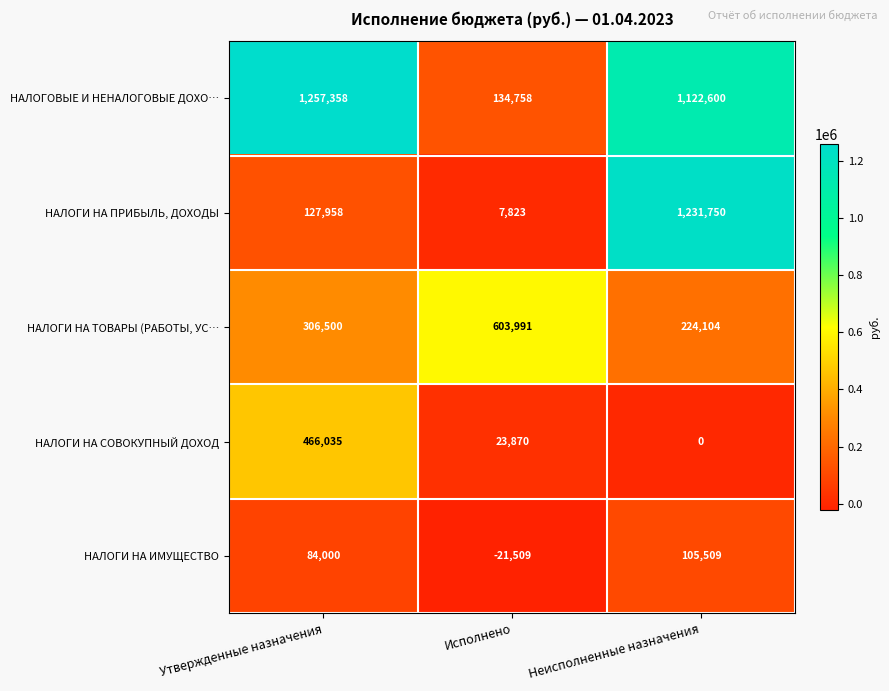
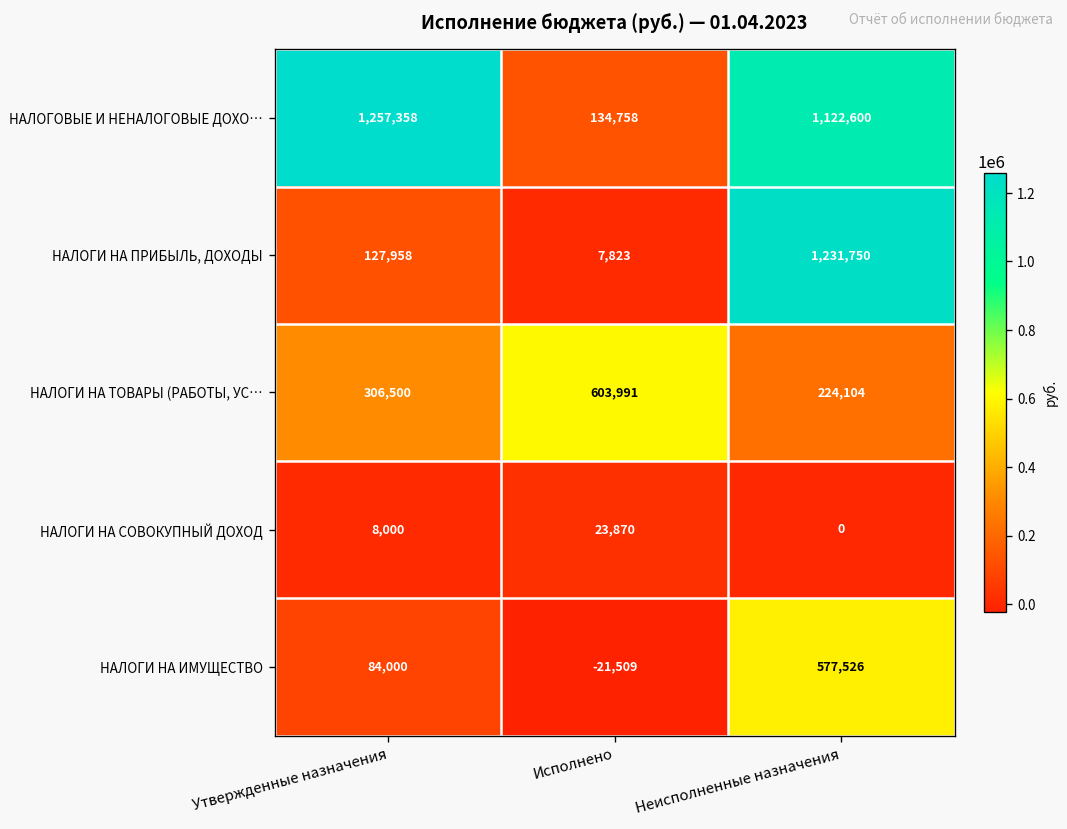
НАЛОГИ НА СОВОКУПНЫЙ ДОХОД, Утвержденные назначения: 466,035 -> 8,000
НАЛОГИ НА ИМУЩЕСТВО, Неисполненные назначения: 105,509 -> 577,526
